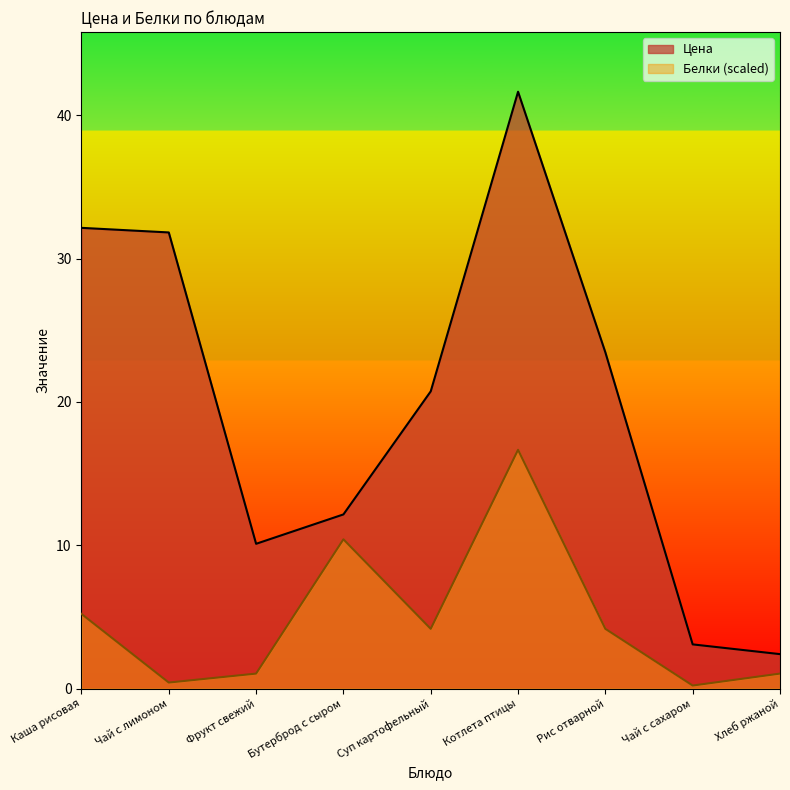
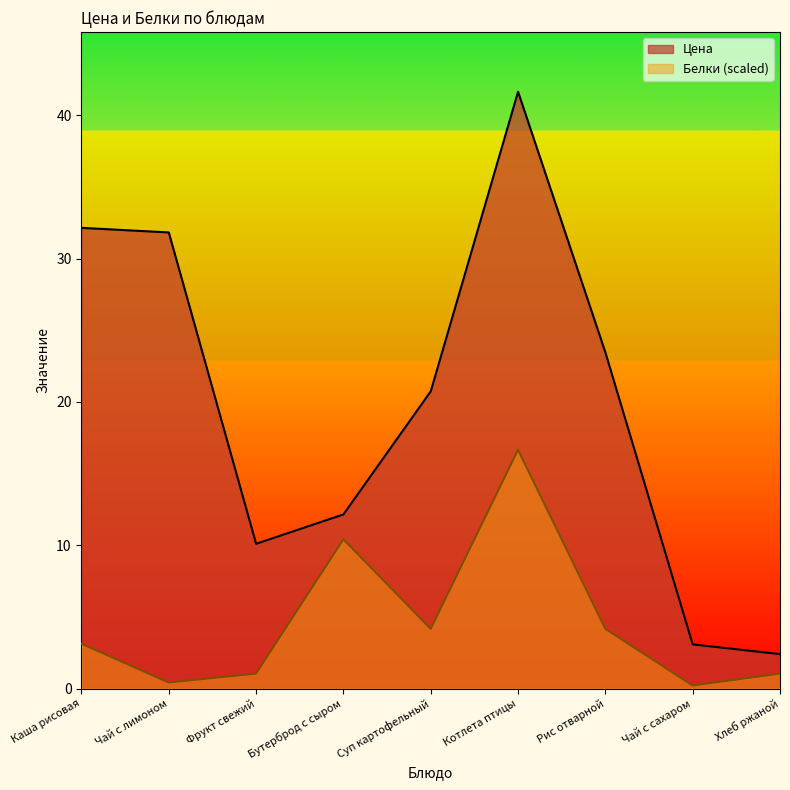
Белки (scaled), Каша рисовая: 5.2 -> 3.1
